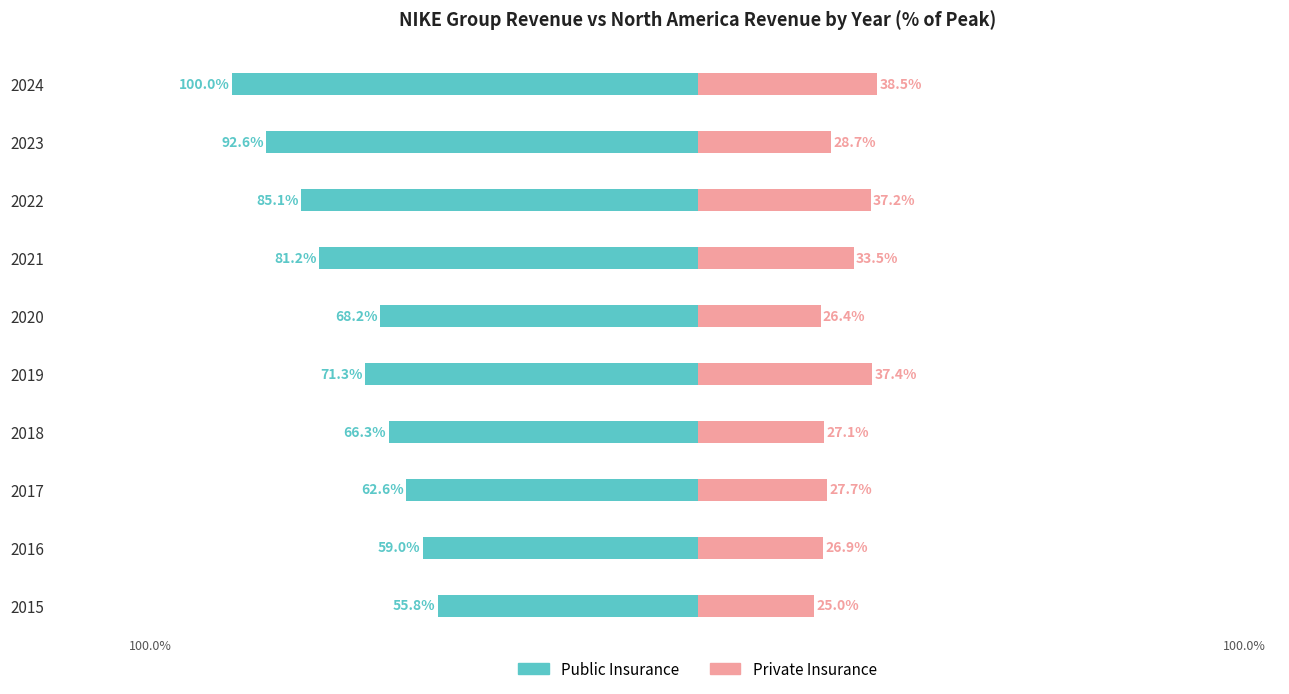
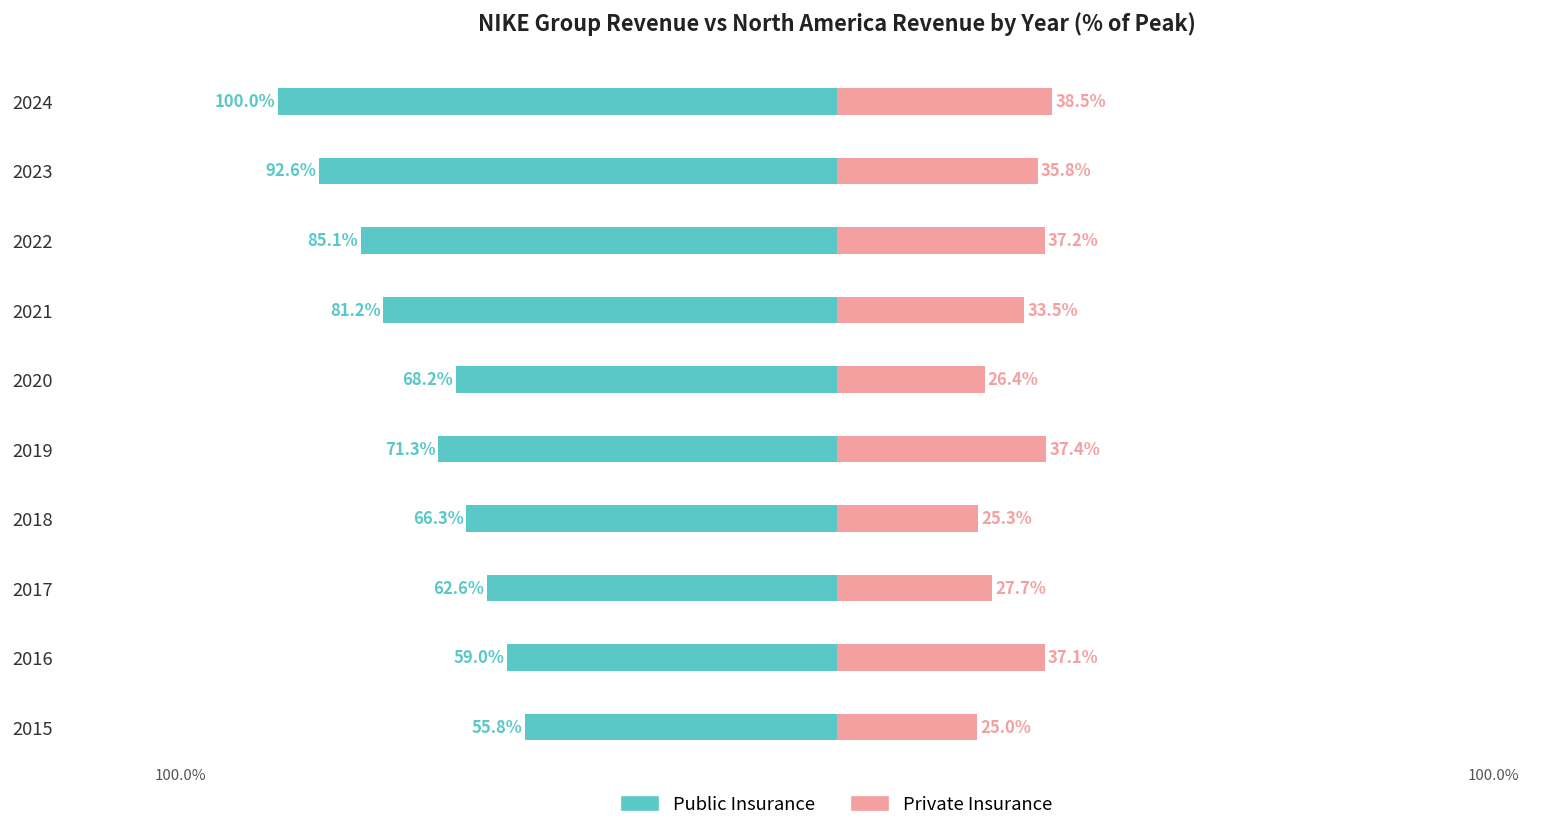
Private Insurance, 2023: 28.7% -> 35.8%
Private Insurance, 2018: 27.1% -> 25.3%
Private Insurance, 2016: 26.9% -> 37.1%
